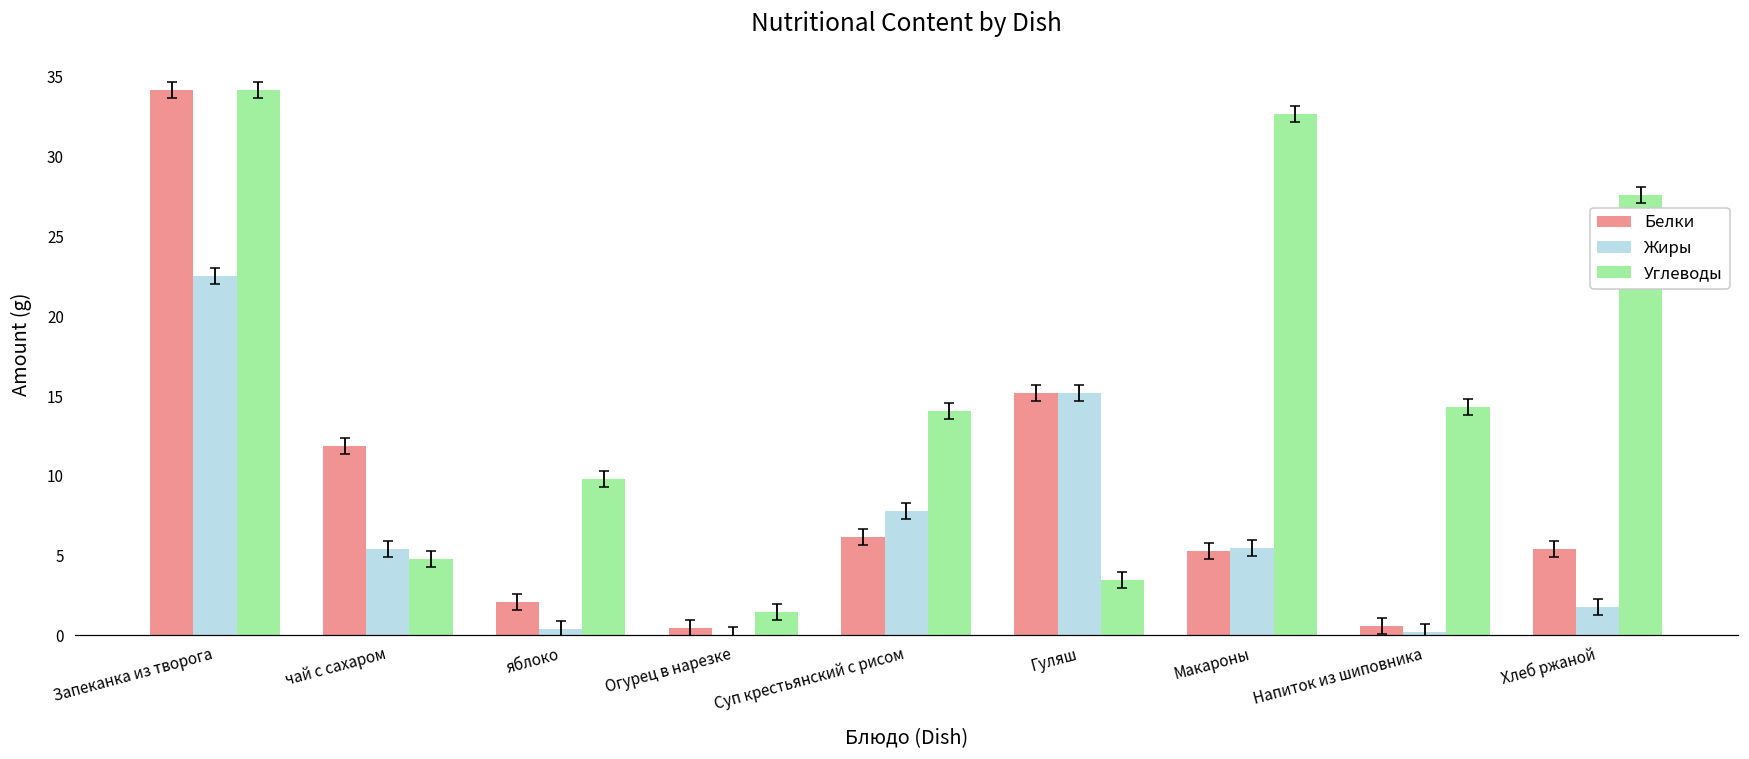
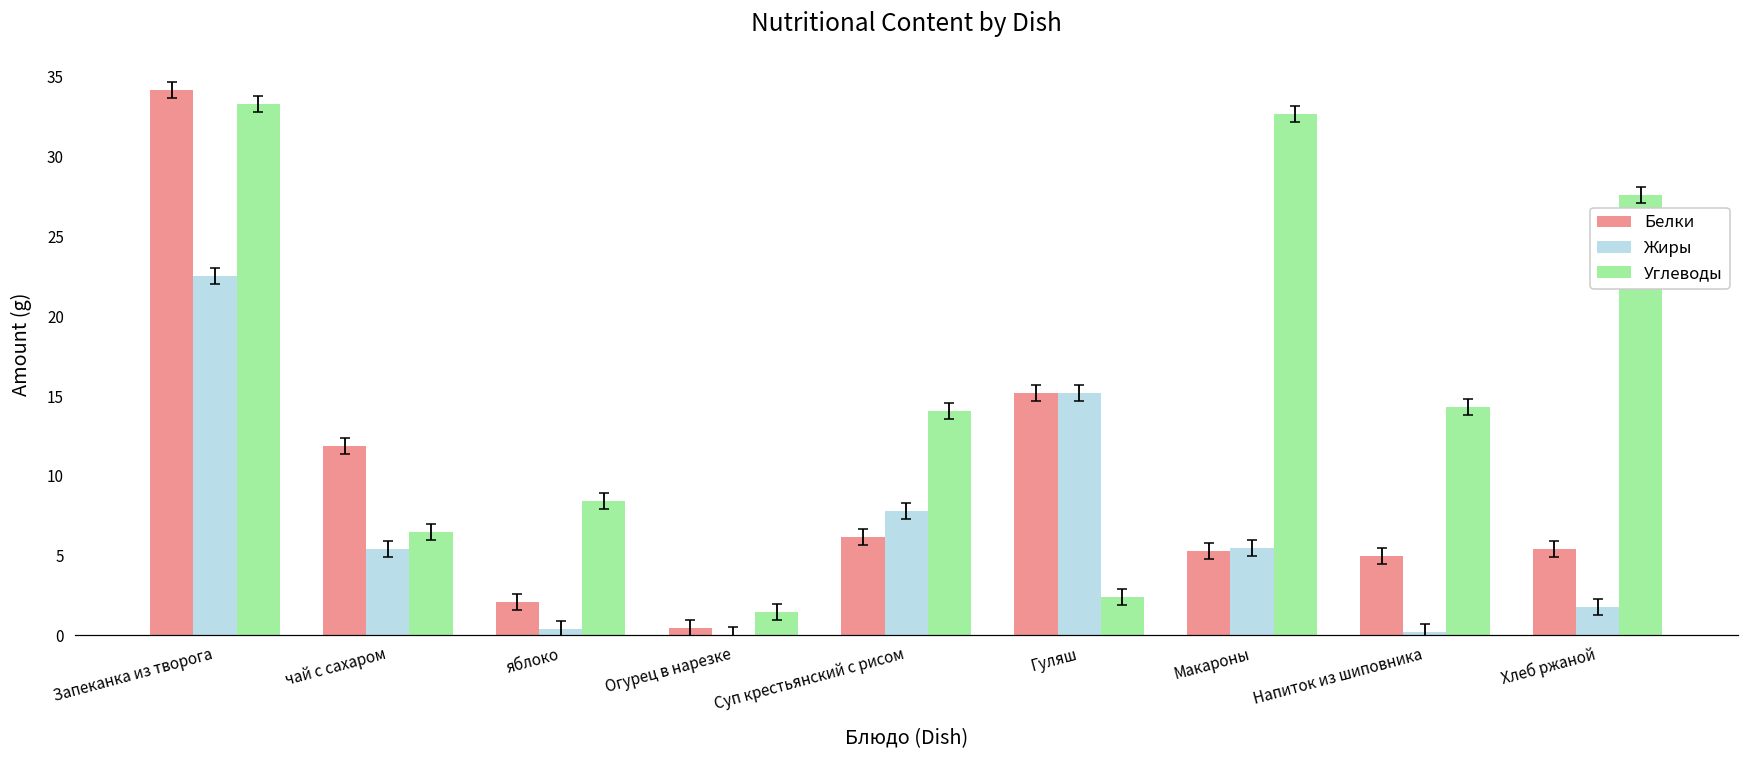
Углеводы, Запеканка из творога: 34.2 -> 33.3
Углеводы, чай с сахаром: 4.8 -> 6.5
Углеводы, яблоко: 9.8 -> 8.4
Углеводы, Гуляш: 3.5 -> 2.4
Белки, Напиток из шиповника: 0.6 -> 5.0
